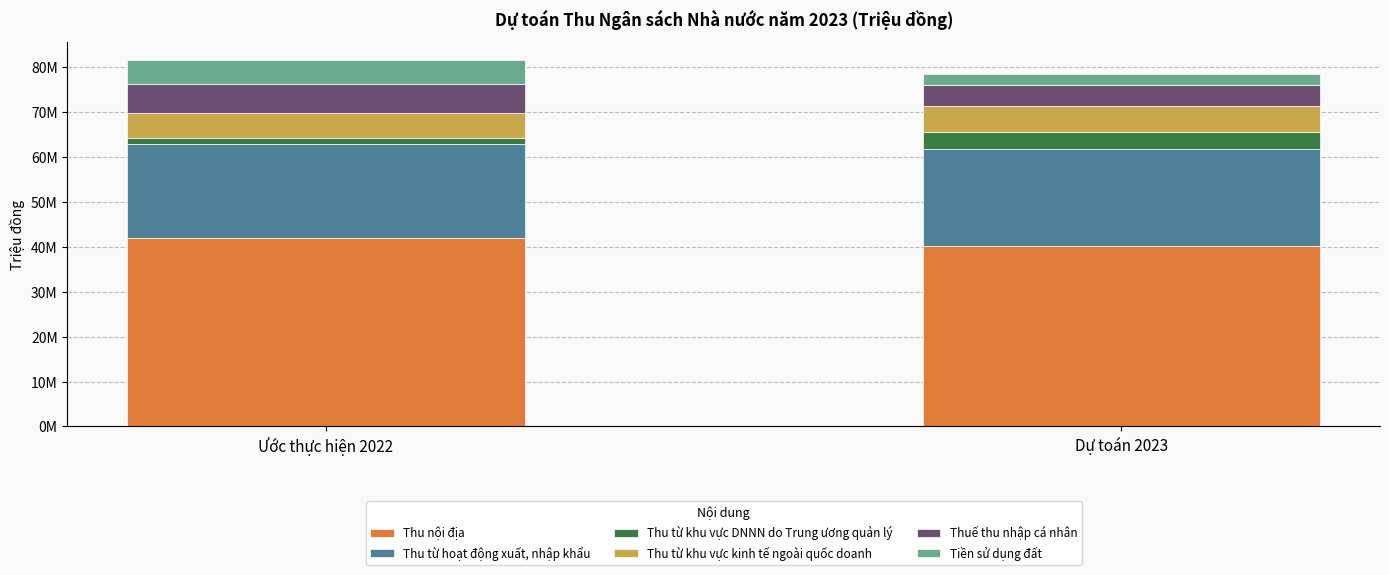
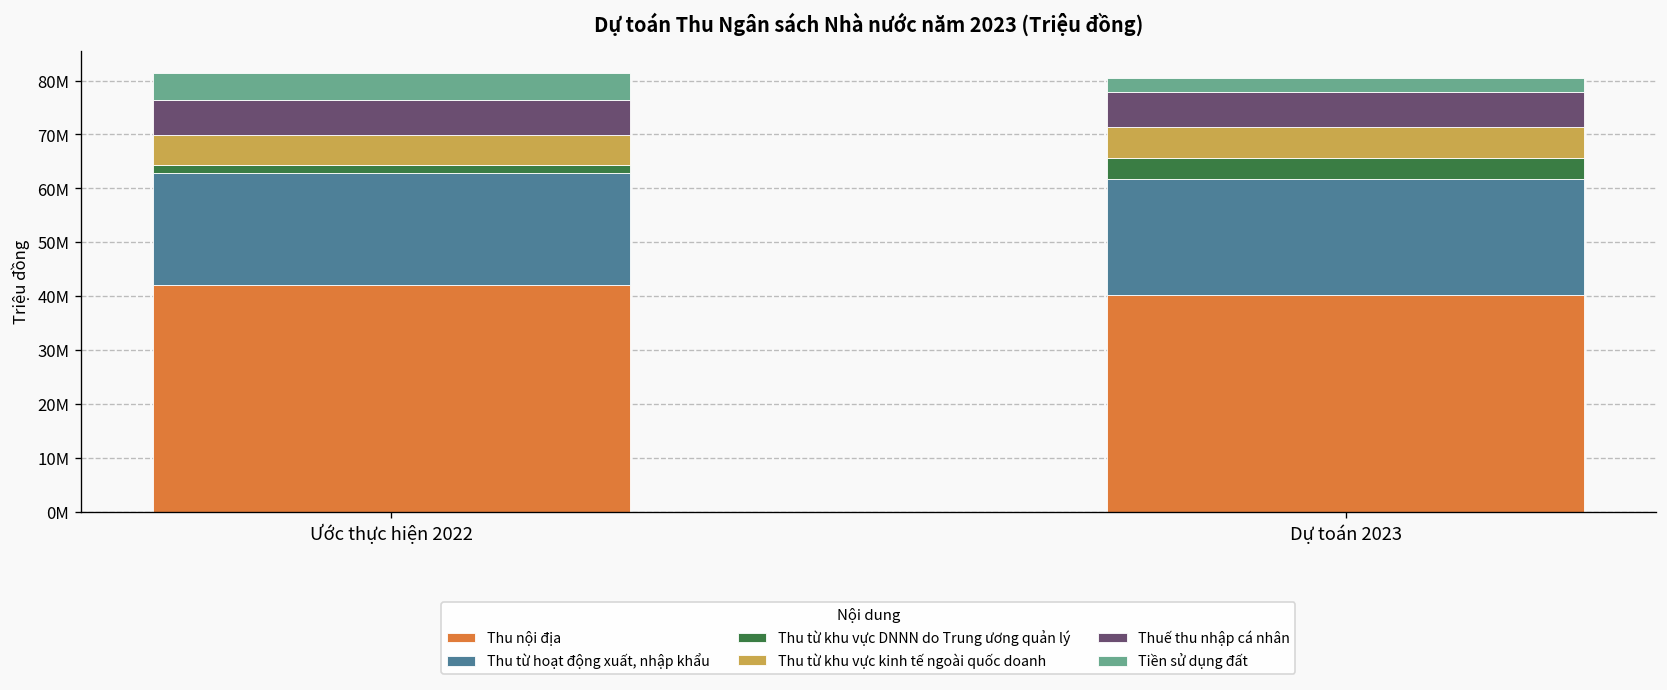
Thuế thu nhập cá nhân, Dự toán 2023: 5000000 -> 7000000
